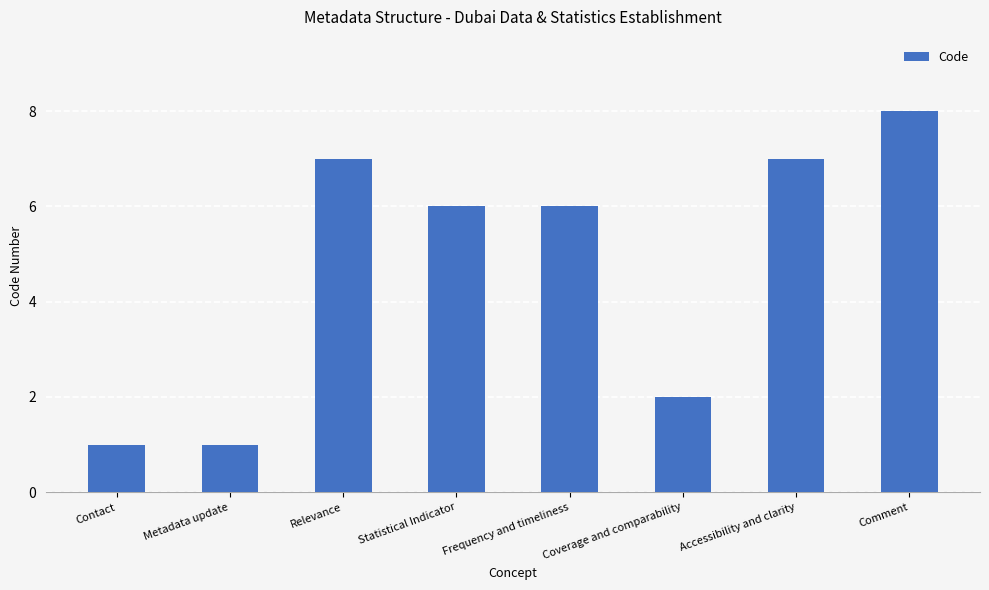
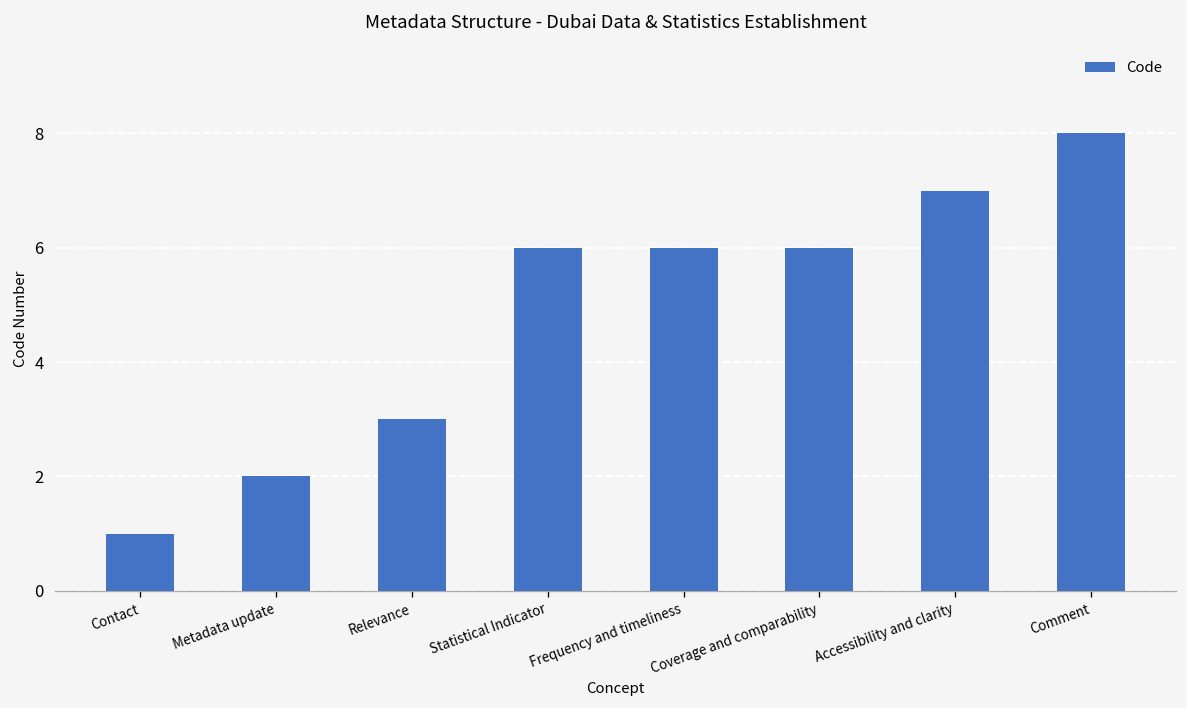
Metadata update: 1 -> 2
Relevance: 7 -> 3
Coverage and comparability: 2 -> 6
